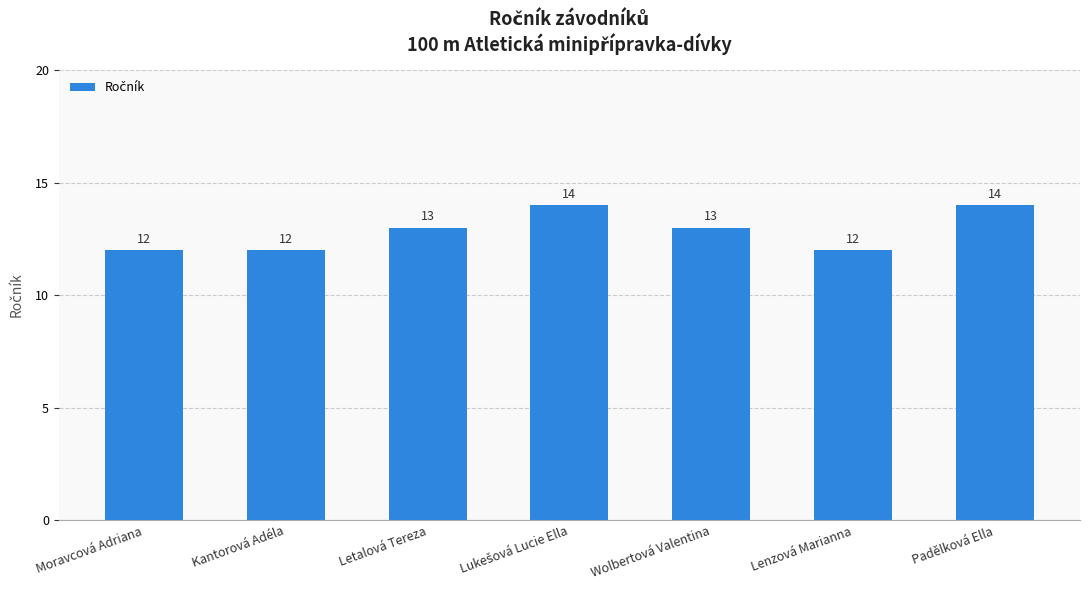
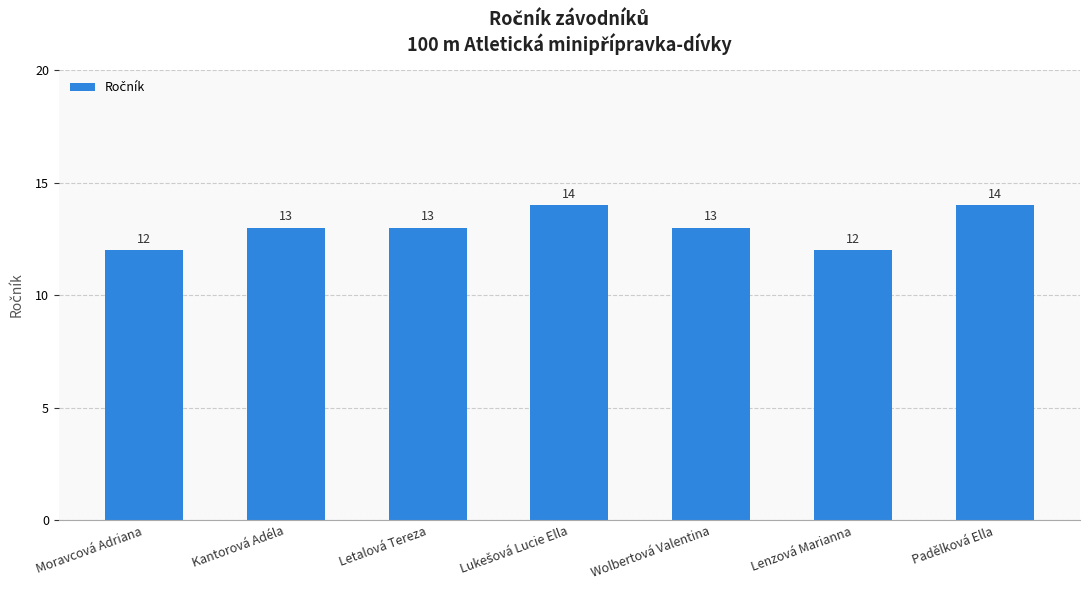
Kantorová Adéla: 12 -> 13
